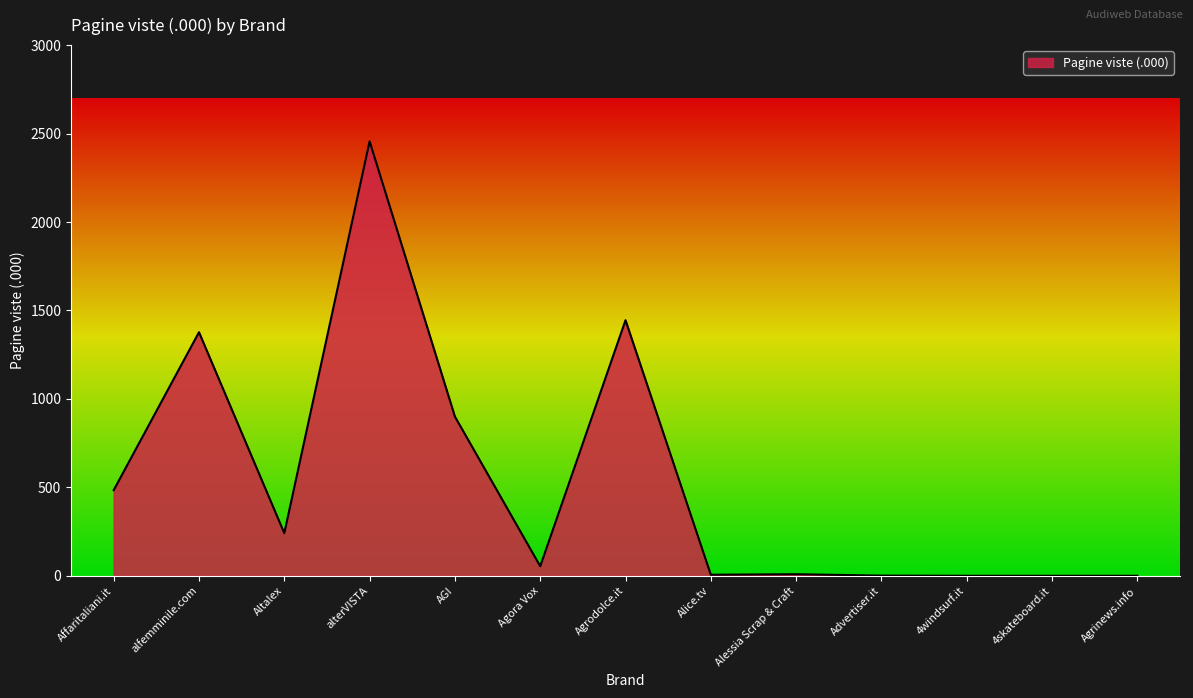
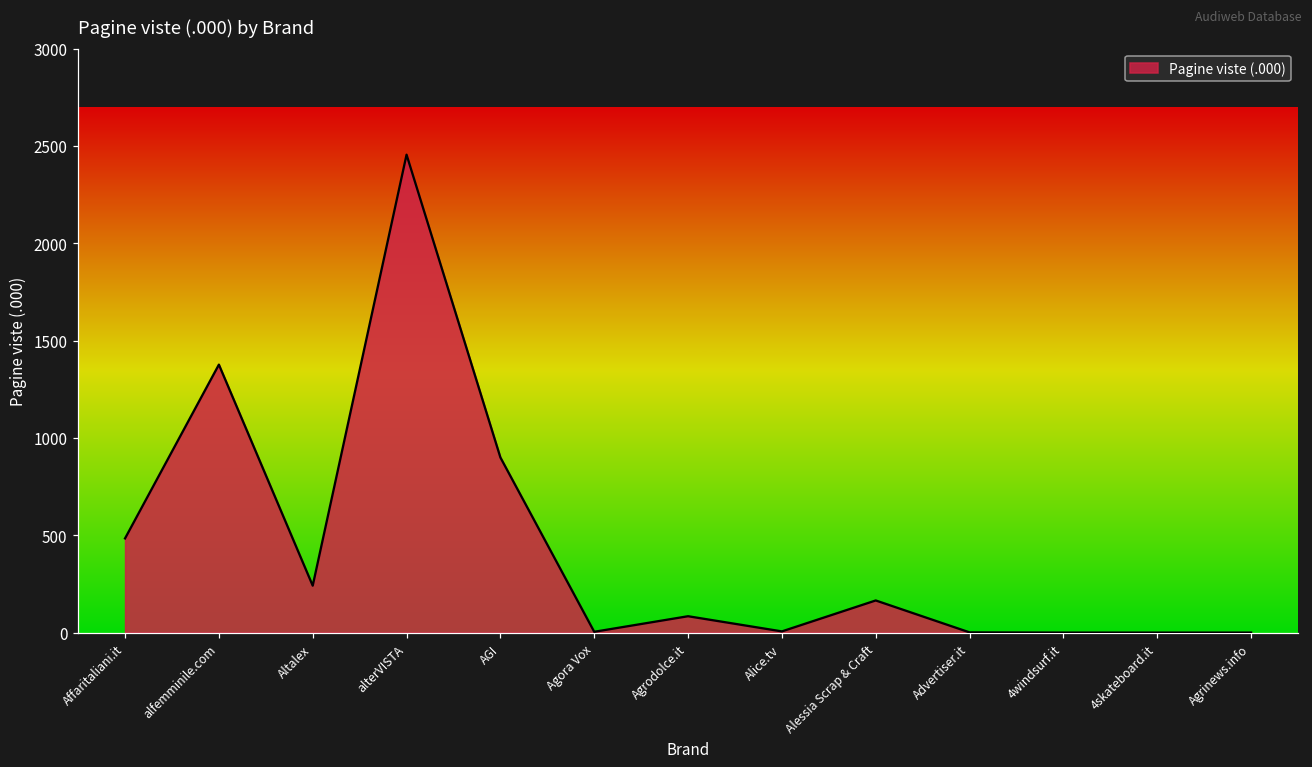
Agora Vox: 50 -> 0
Agrodolce.it: 1450 -> 80
Alessia Scrap & Craft: 10 -> 170
